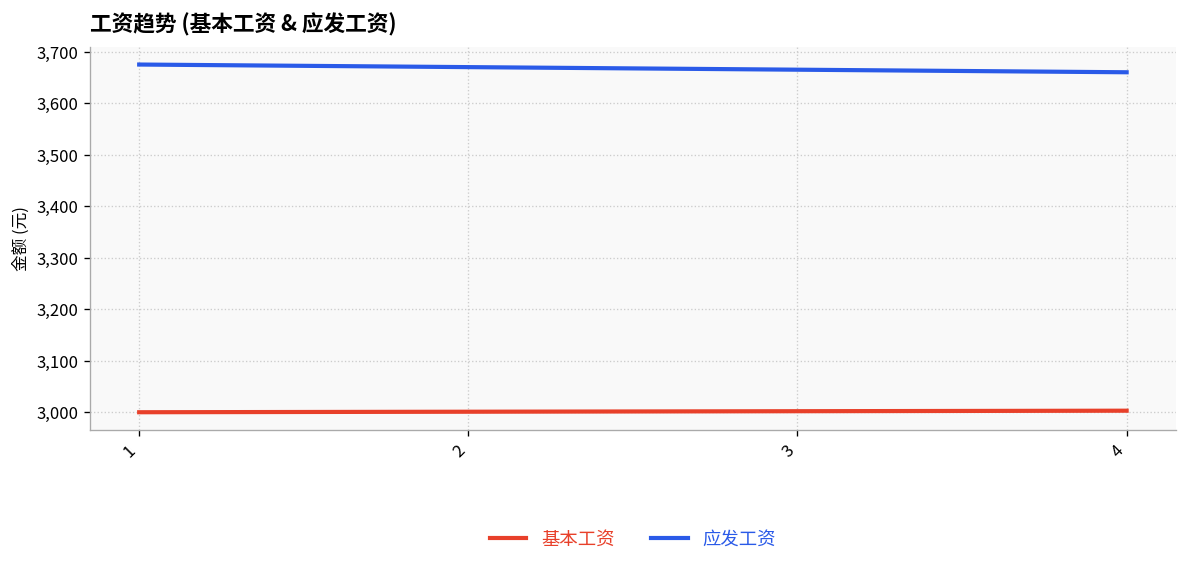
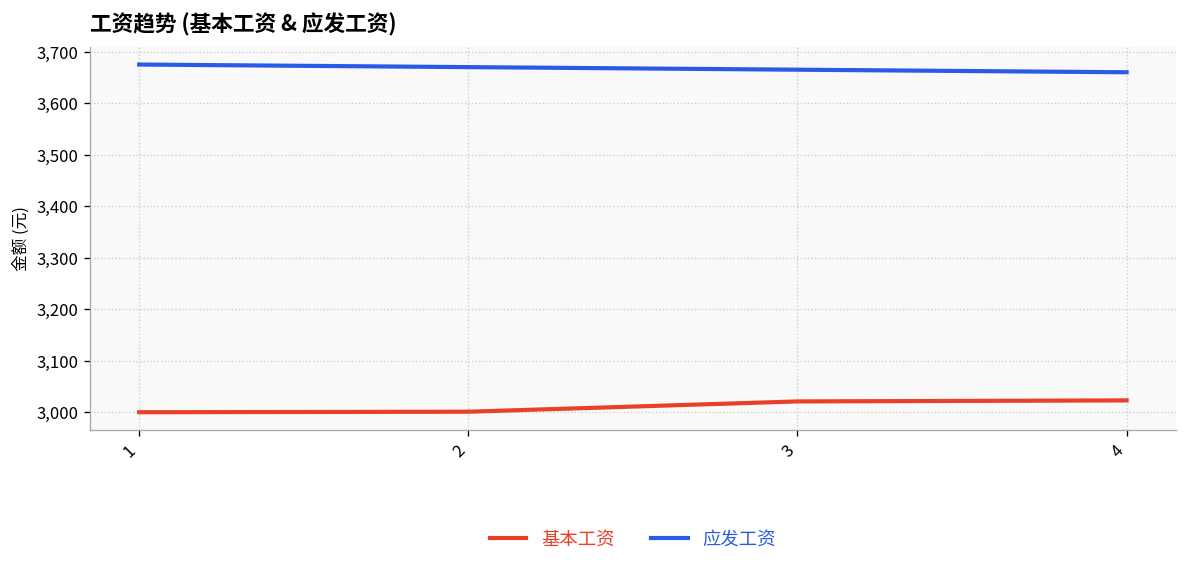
基本工资, 3: 3,000 -> 3,020
基本工资, 4: 3,000 -> 3,020
